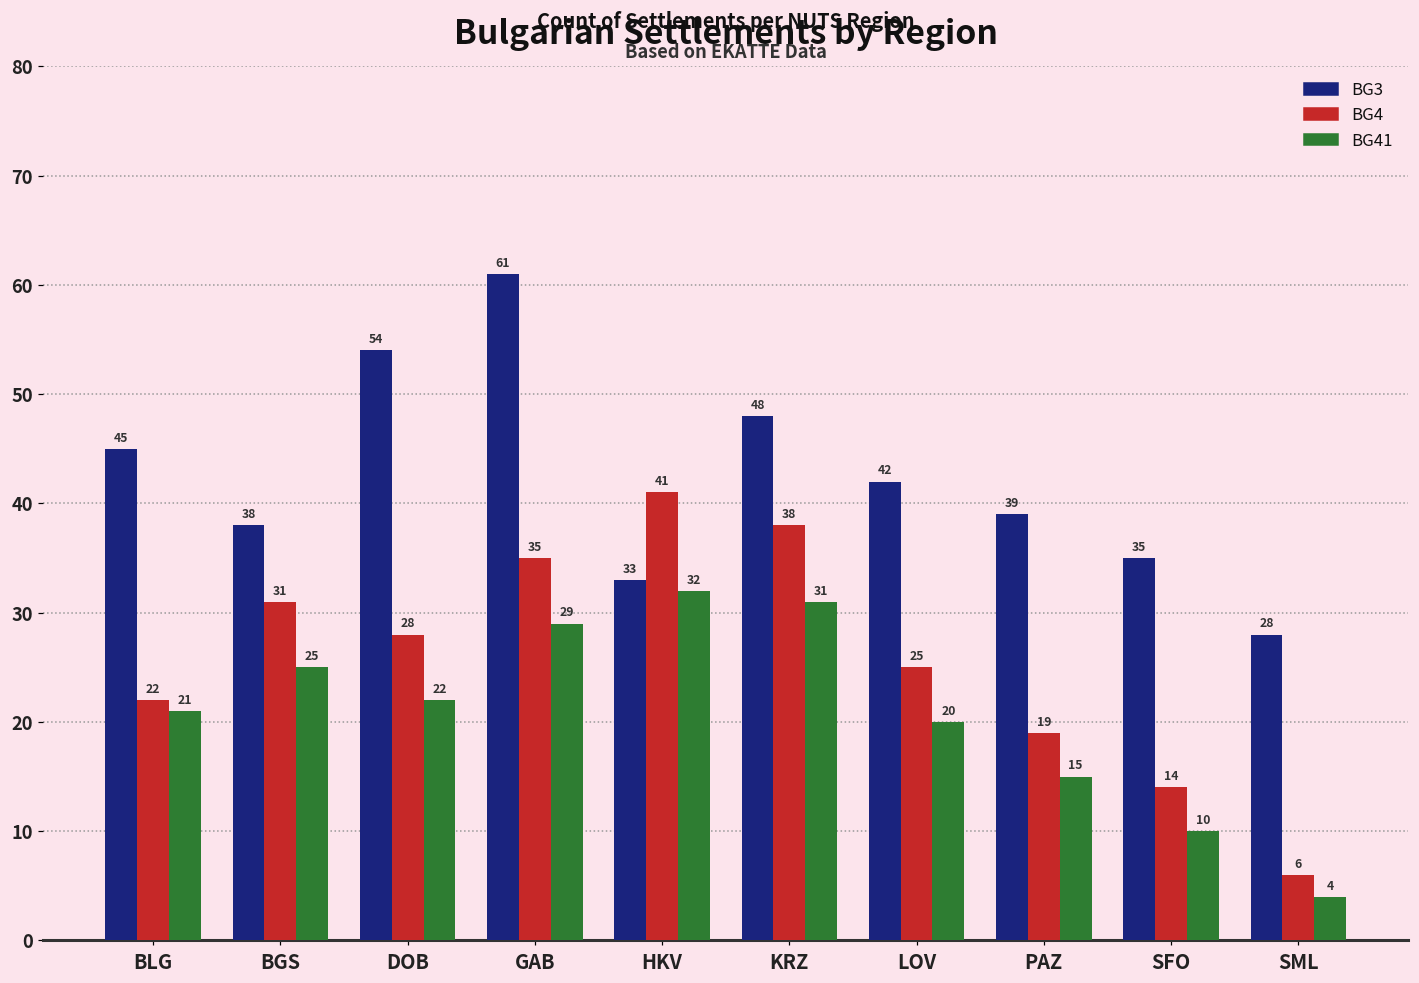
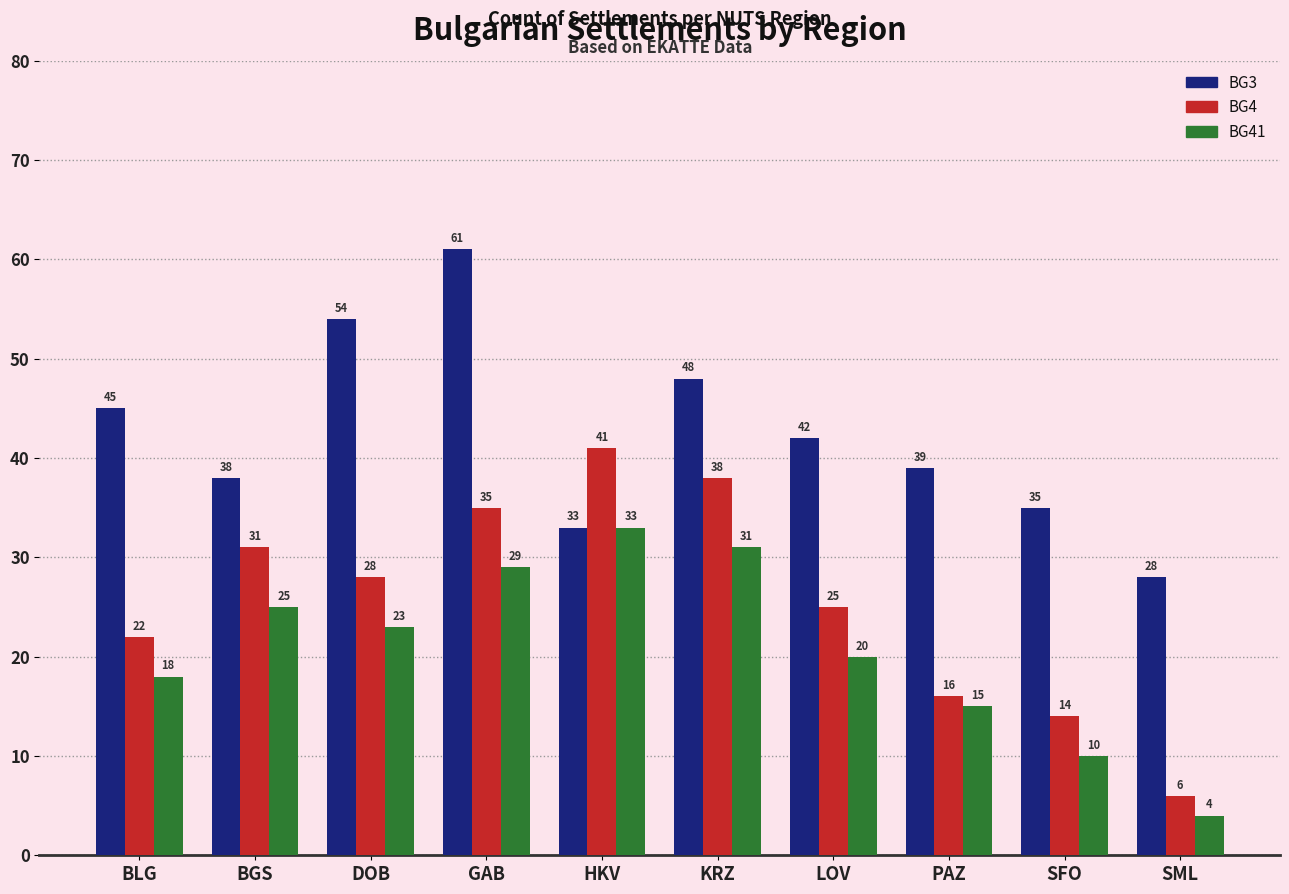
BG41, BLG: 21 -> 18
BG41, DOB: 22 -> 23
BG41, HKV: 32 -> 33
BG4, PAZ: 19 -> 16
